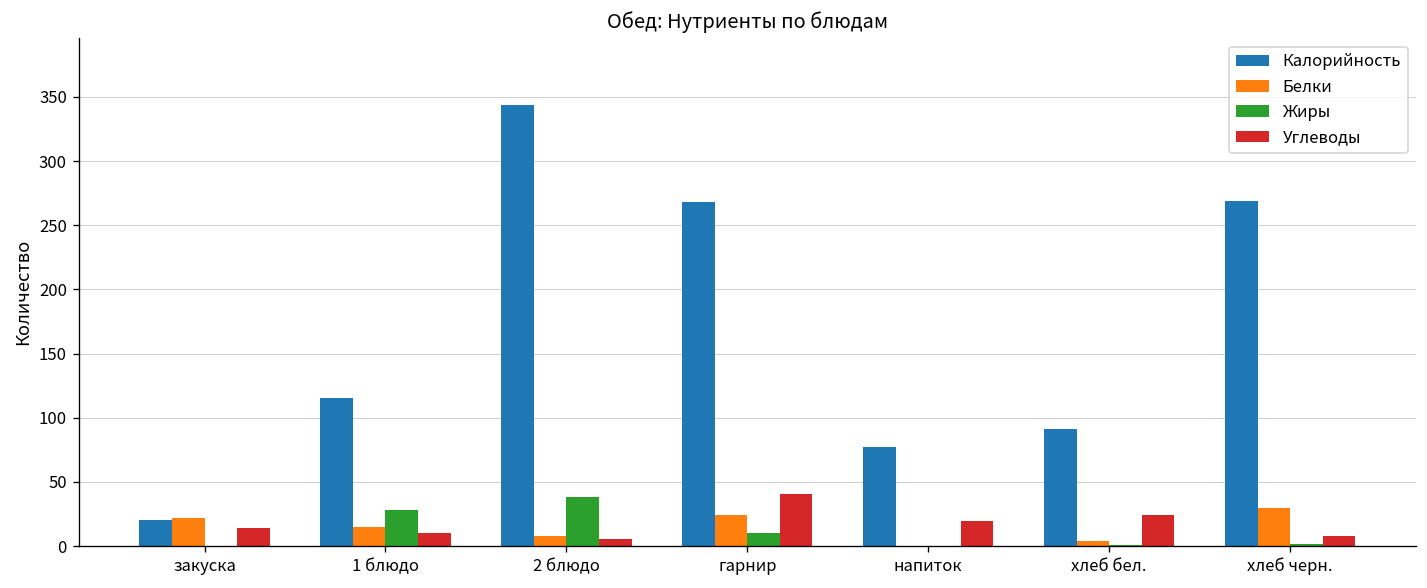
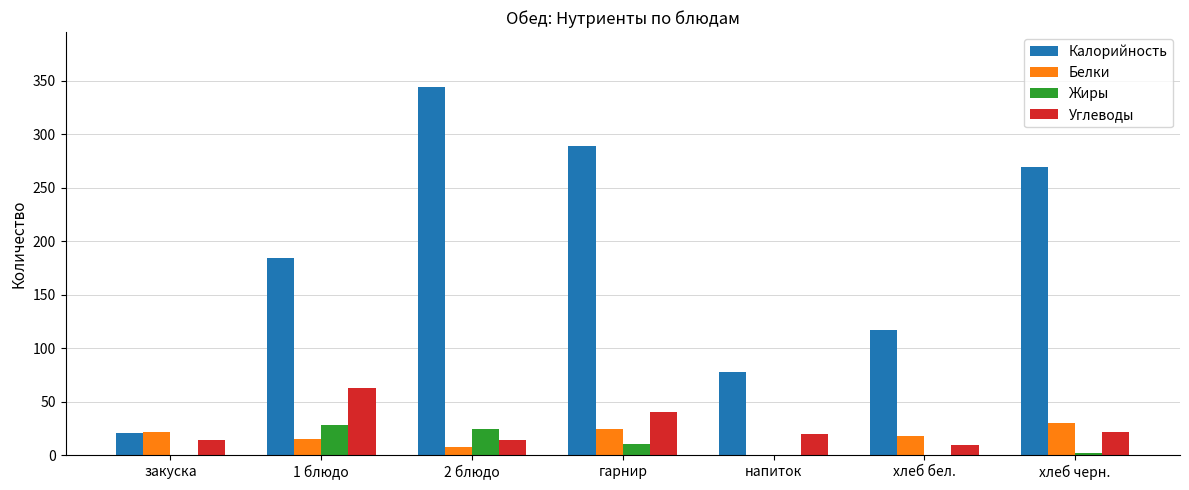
Калорийность, 1 блюдо: 115 -> 184
Углеводы, 1 блюдо: 10 -> 63
Жиры, 2 блюдо: 38 -> 24
Углеводы, 2 блюдо: 5 -> 14
Калорийность, гарнир: 268 -> 289
Калорийность, хлеб бел.: 92 -> 117
Белки, хлеб бел.: 4 -> 18
Углеводы, хлеб бел.: 24 -> 9
Углеводы, хлеб черн.: 8 -> 21
